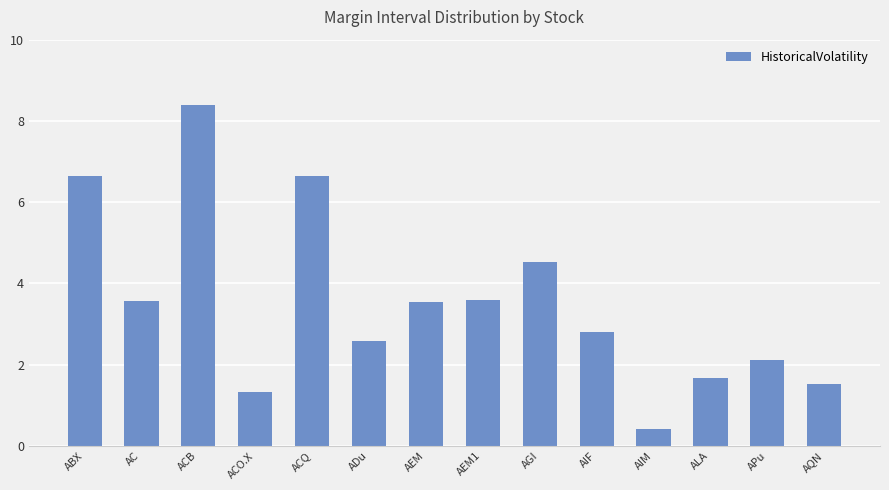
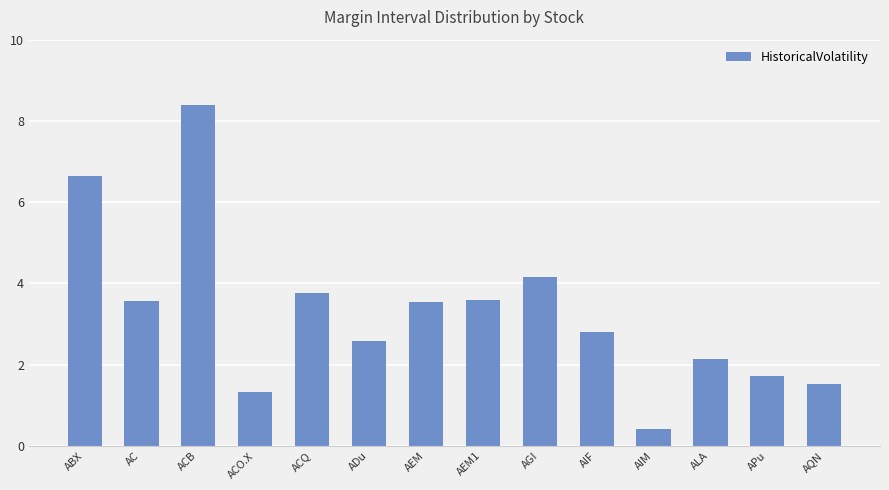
ACQ: 6.7 -> 3.8
AGI: 4.5 -> 4.1
ALA: 1.7 -> 2.1
APu: 2.1 -> 1.7
